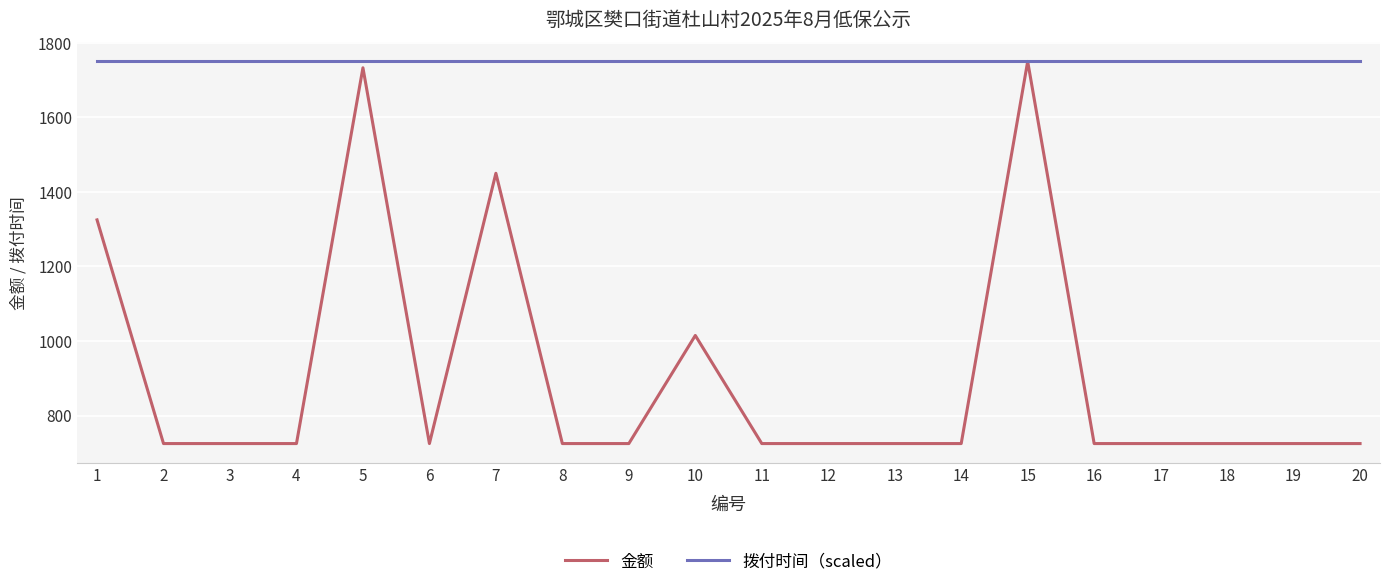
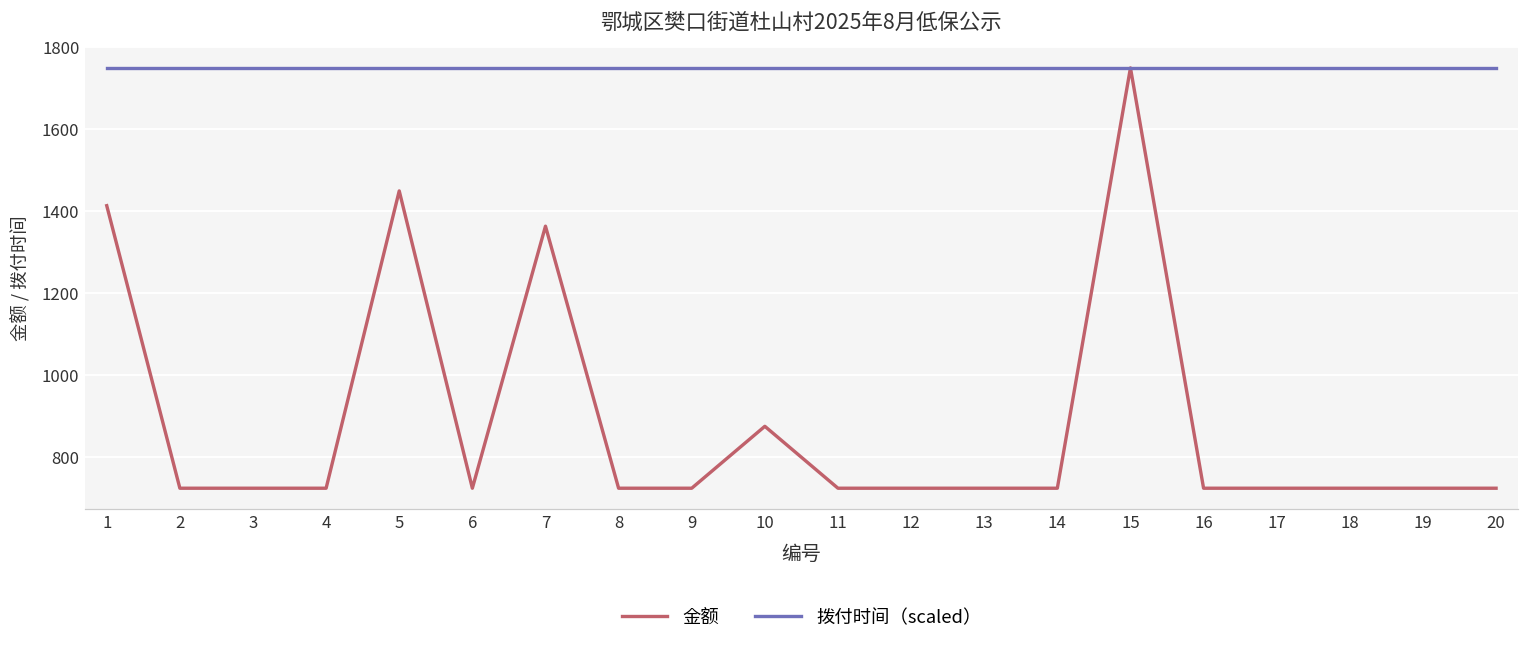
金额, 1: 1330 -> 1410
金额, 5: 1730 -> 1450
金额, 7: 1450 -> 1360
金额, 10: 1020 -> 880
